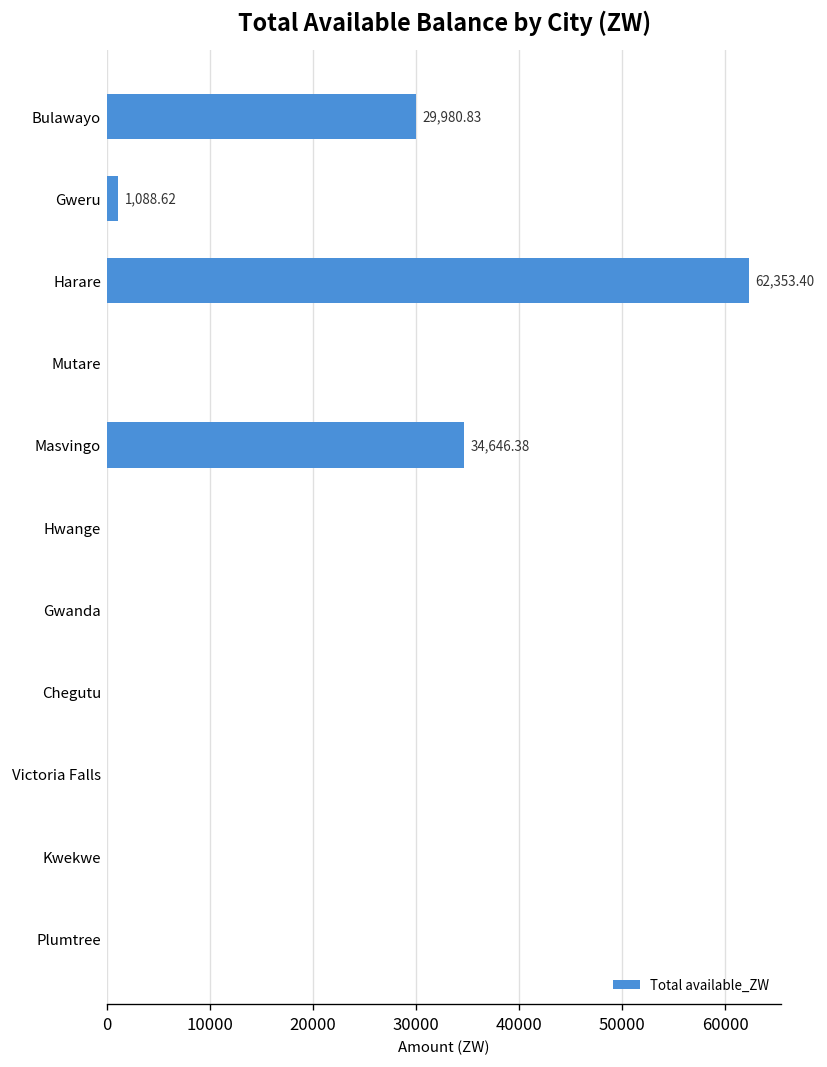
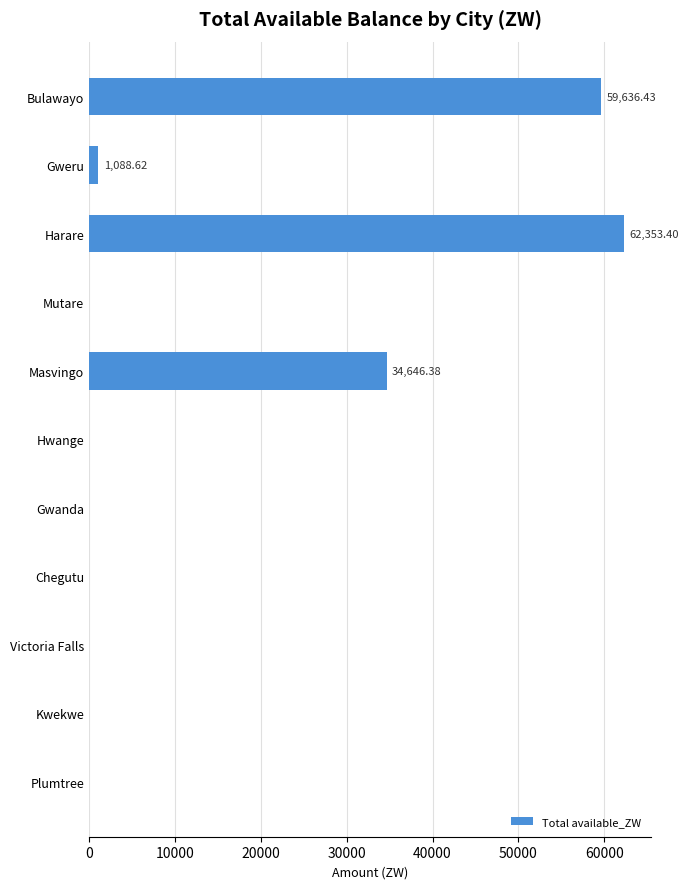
Bulawayo: 29,980.83 -> 59,636.43
